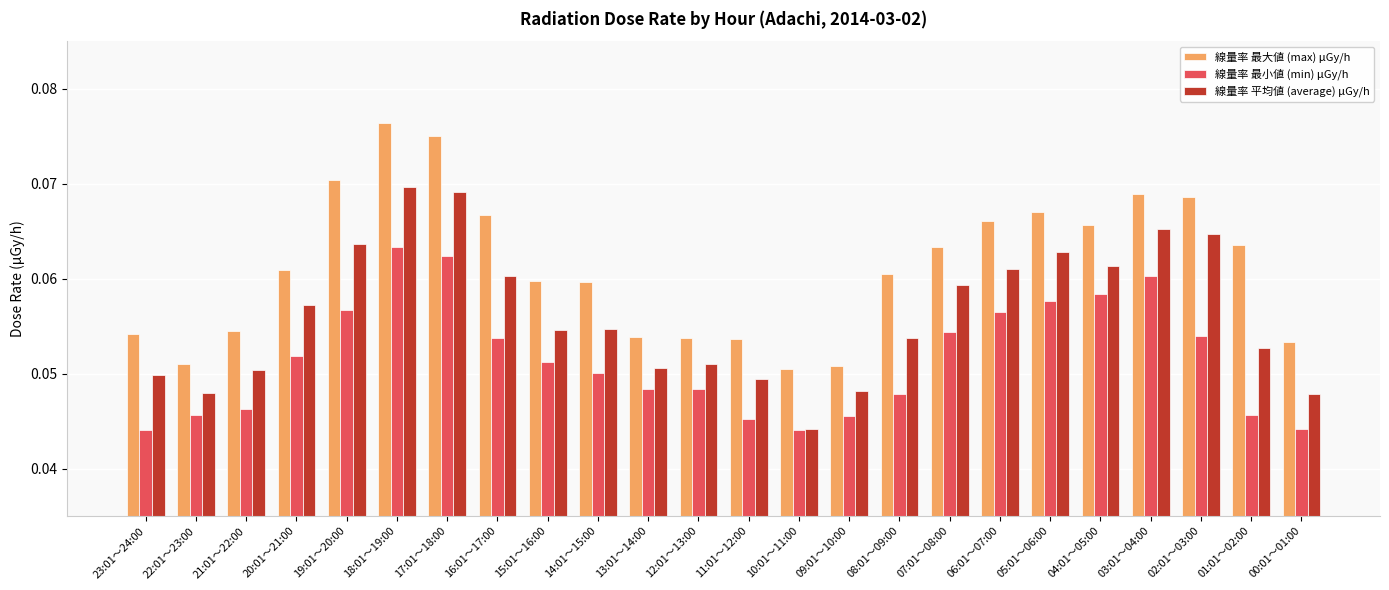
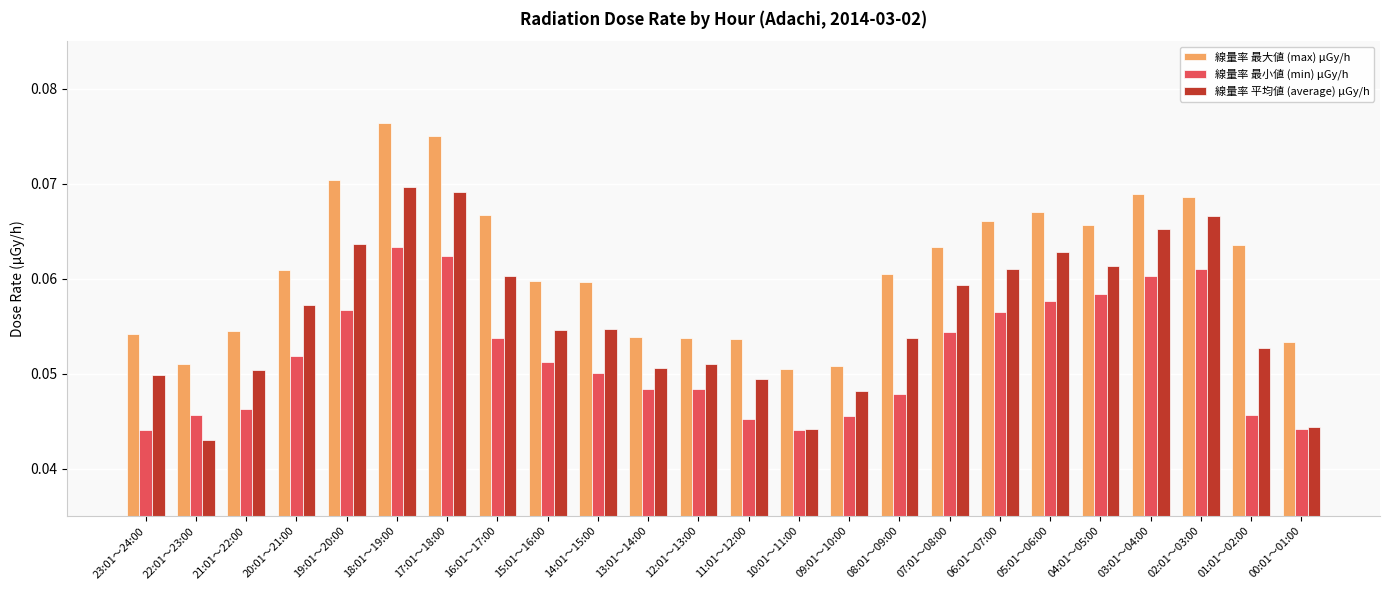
線量率 平均値 (average) μGy/h, 22:01～23:00: 0.048 -> 0.043
線量率 最小値 (min) μGy/h, 02:01～03:00: 0.054 -> 0.061
線量率 平均値 (average) μGy/h, 02:01～03:00: 0.065 -> 0.067
線量率 平均値 (average) μGy/h, 00:01～01:00: 0.048 -> 0.044
